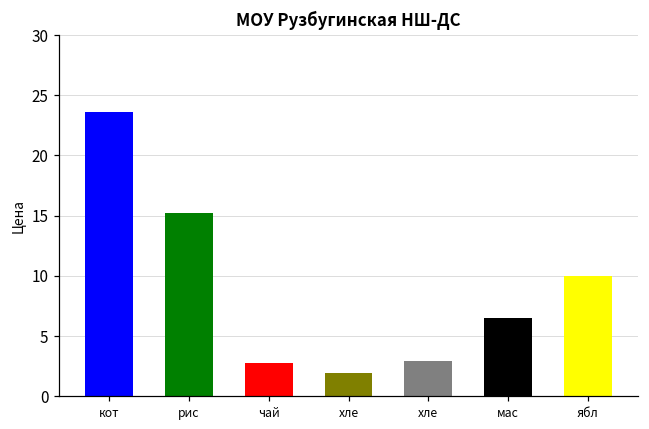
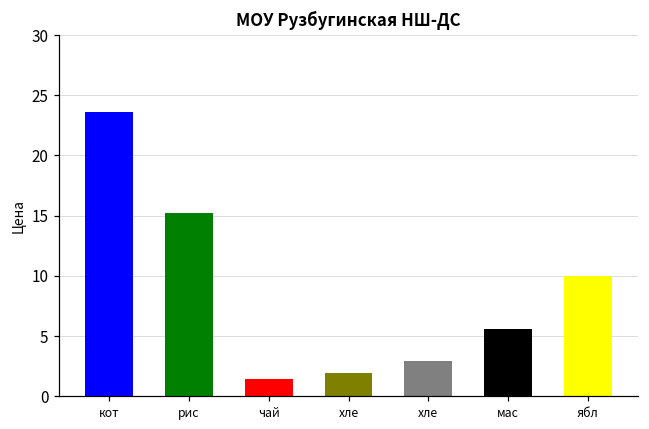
чай: 2.8 -> 1.5
мас: 6.5 -> 5.6
